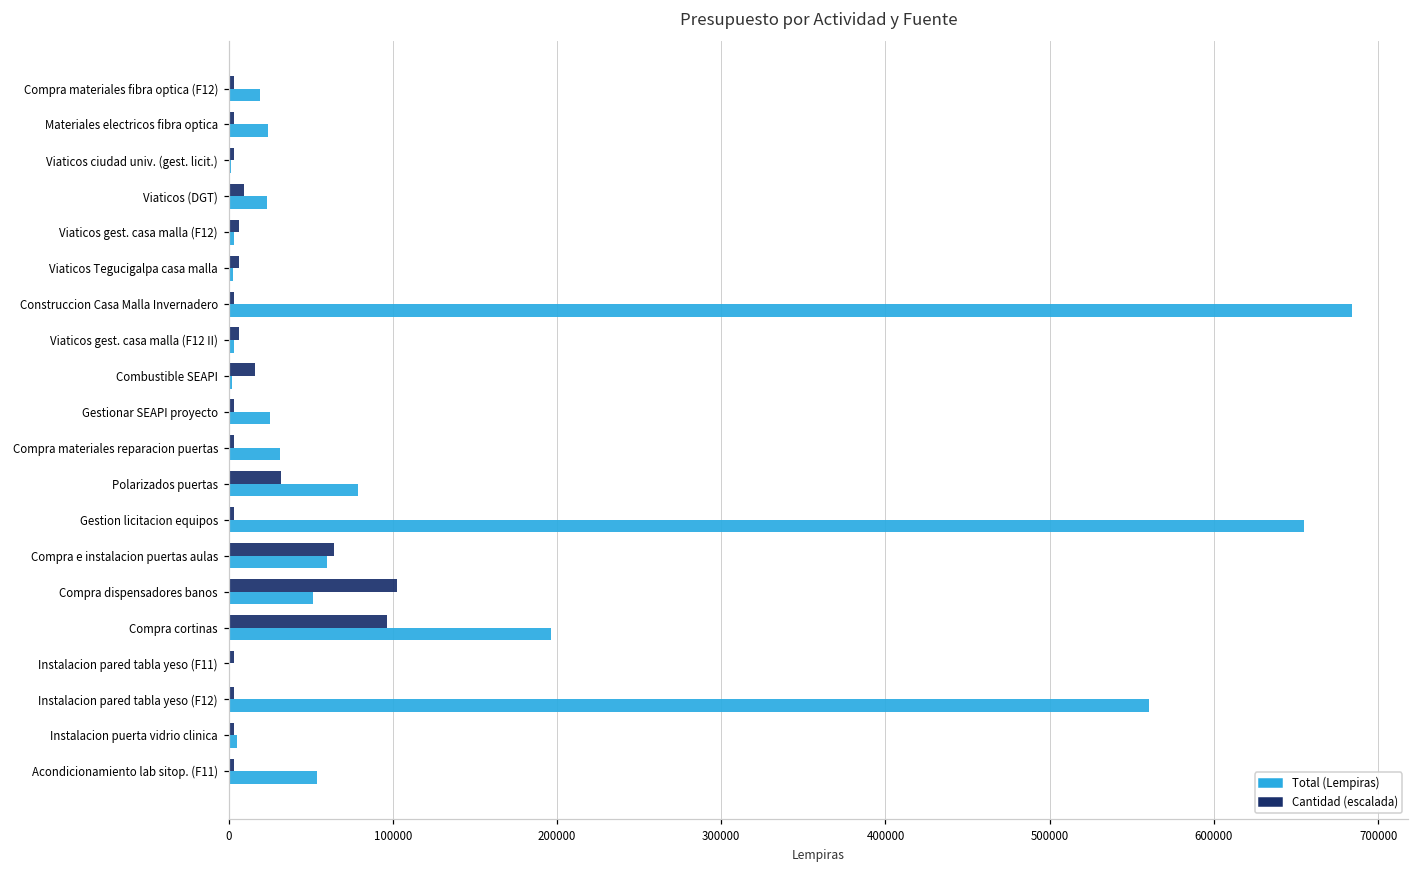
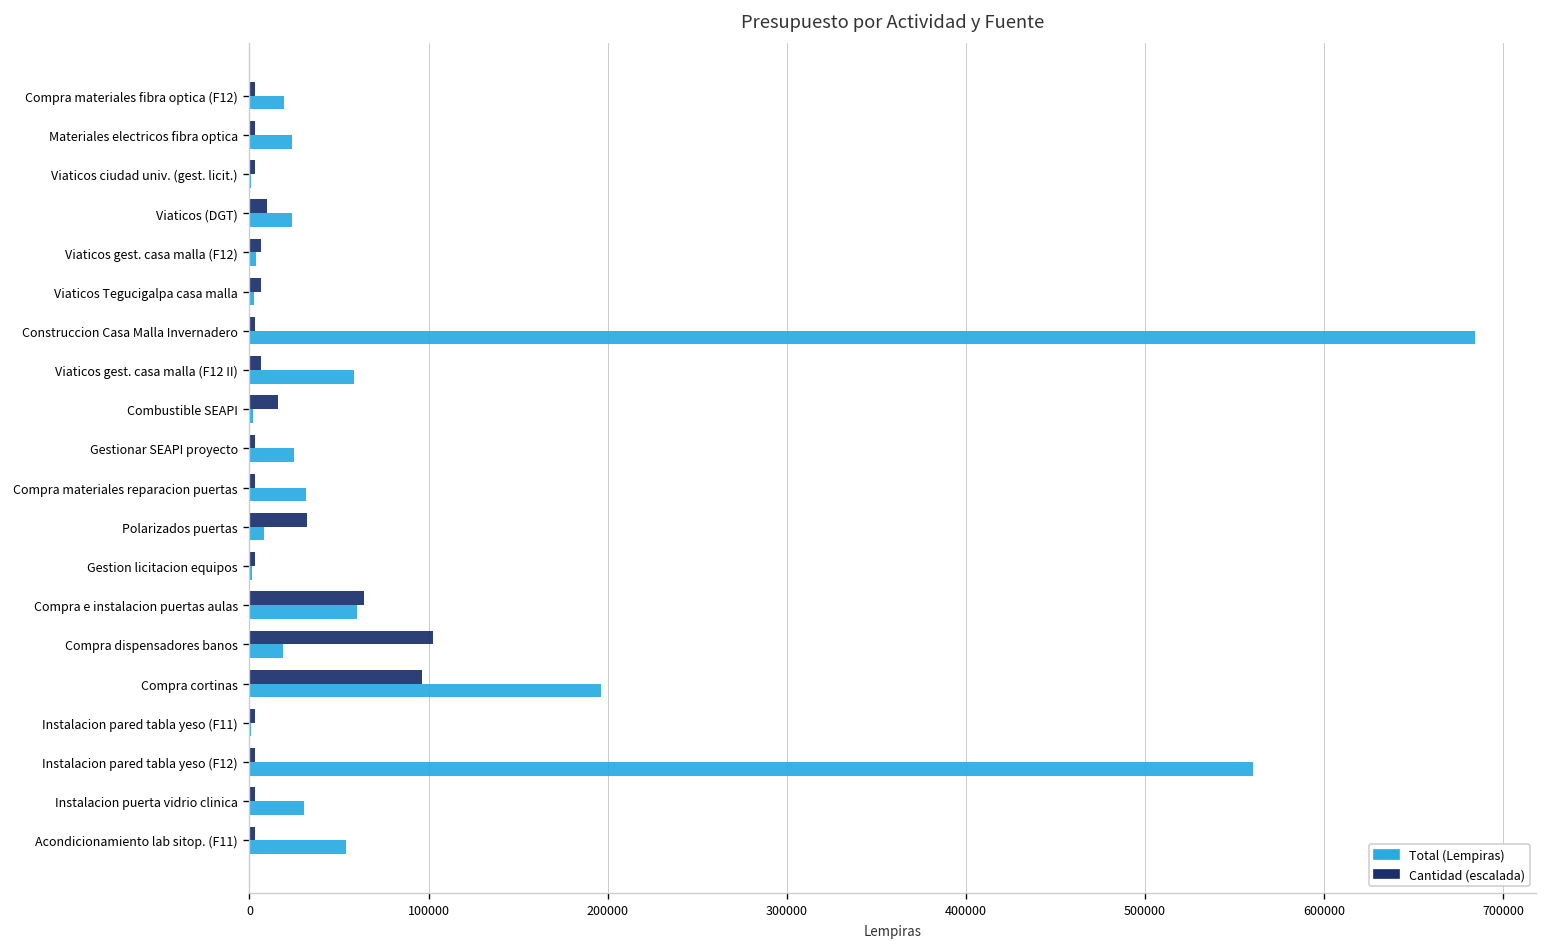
Total (Lempiras), Viaticos gest. casa malla (F12 II): 4000 -> 58000
Total (Lempiras), Polarizados puertas: 79000 -> 8000
Total (Lempiras), Gestion licitacion equipos: 655000 -> 1000
Total (Lempiras), Compra dispensadores banos: 51000 -> 19000
Total (Lempiras), Instalacion puerta vidrio clinica: 5000 -> 30000
